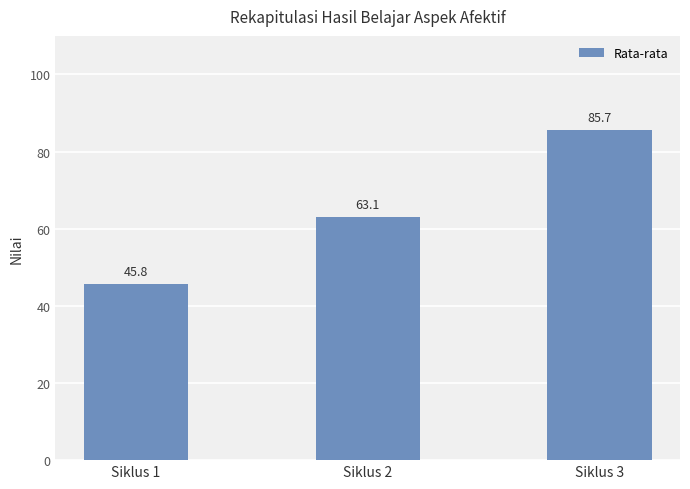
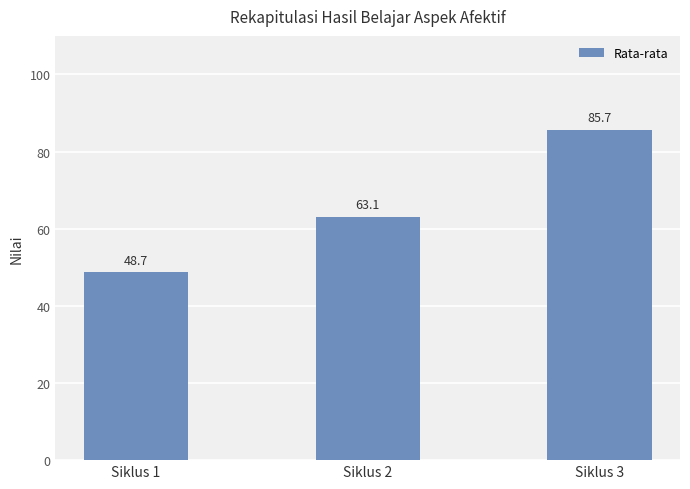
Siklus 1: 45.8 -> 48.7
